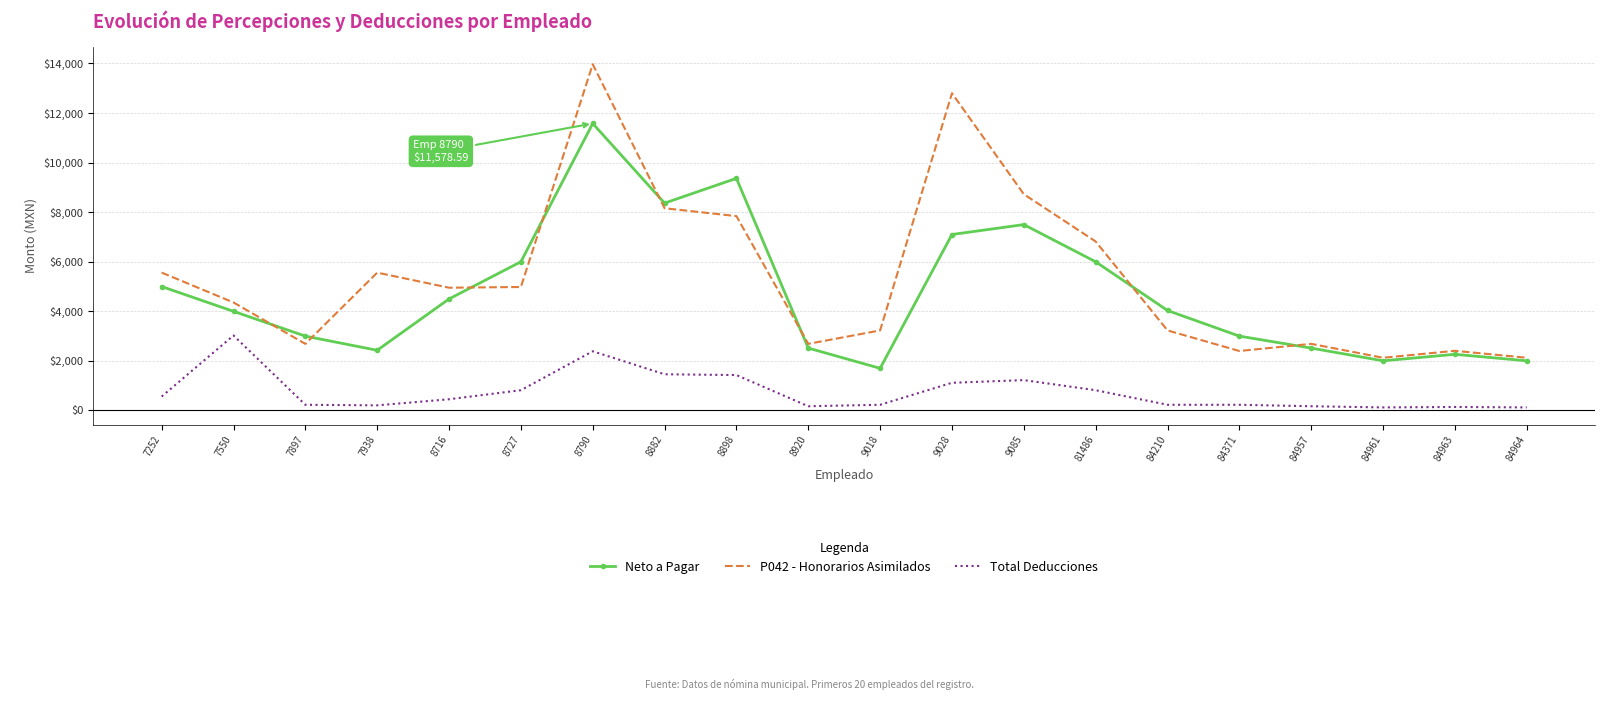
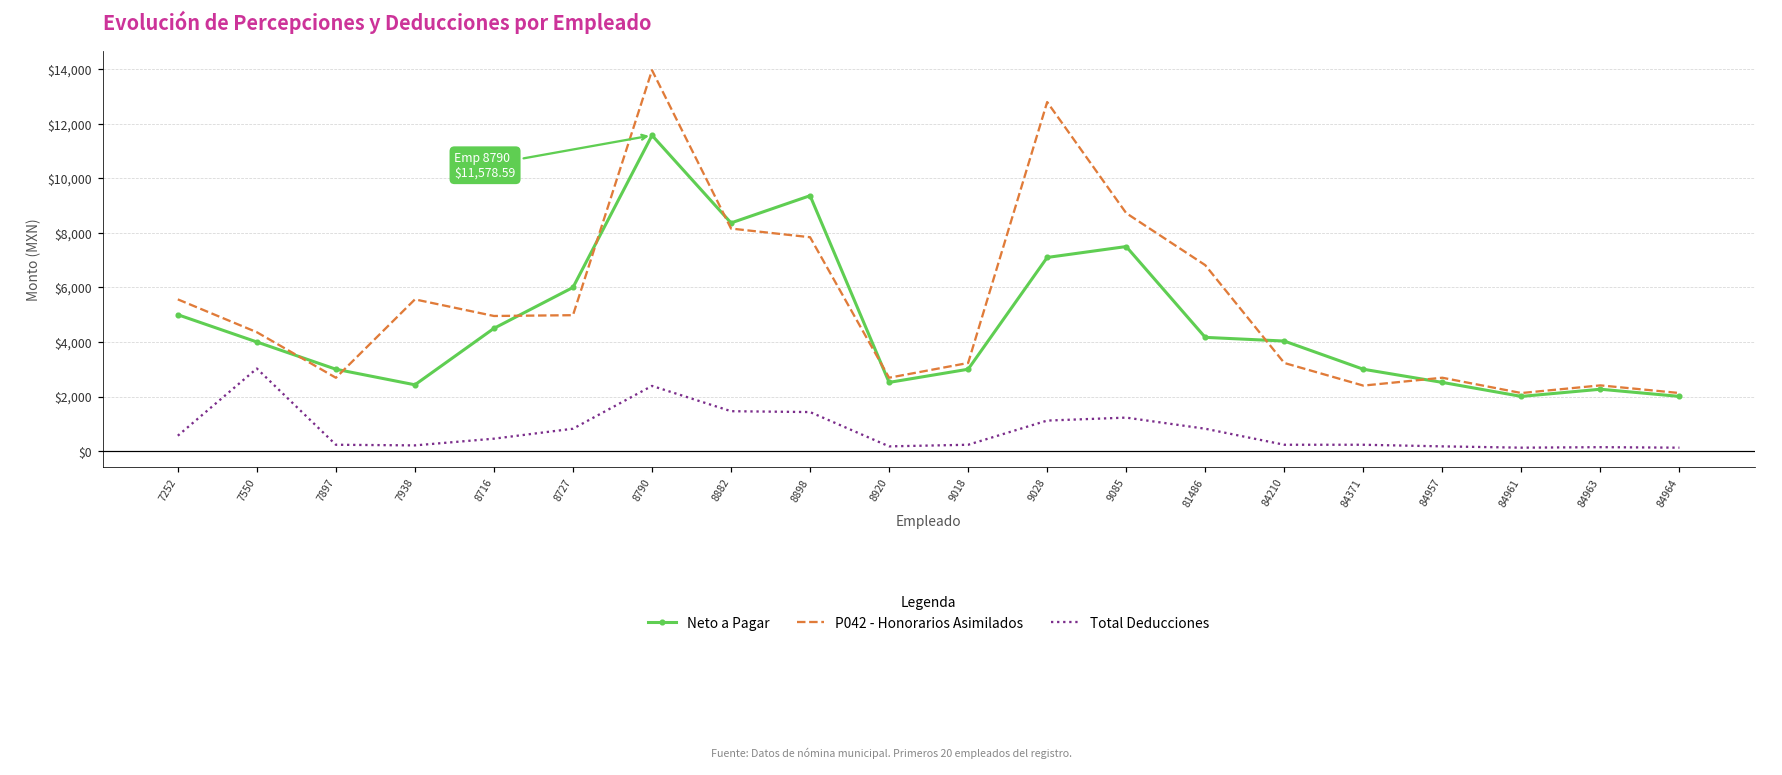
Neto a Pagar, 9018: $1,700 -> $3,000
Neto a Pagar, 81486: $6,000 -> $4,200
